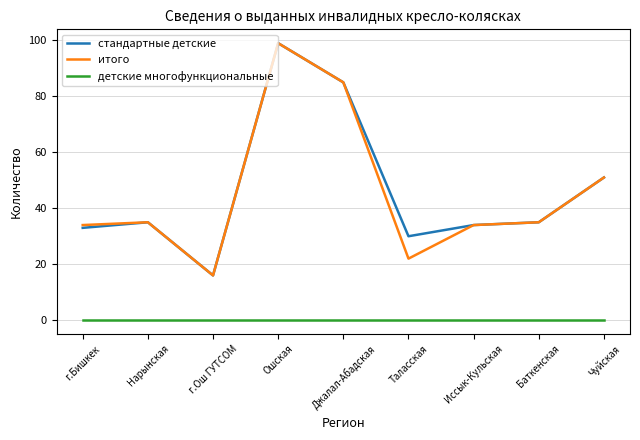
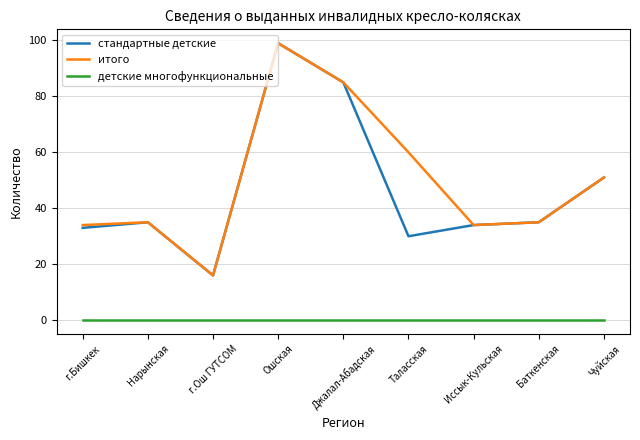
итого, Таласская: 22 -> 60
